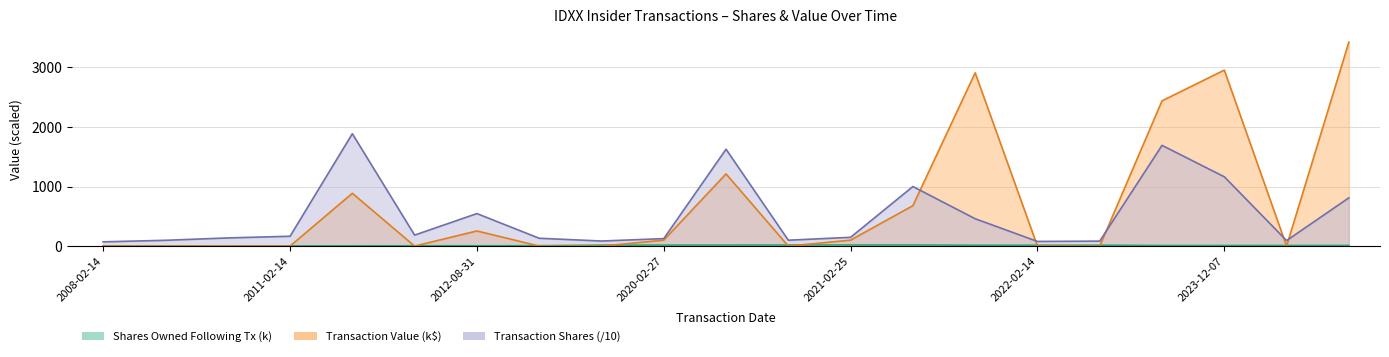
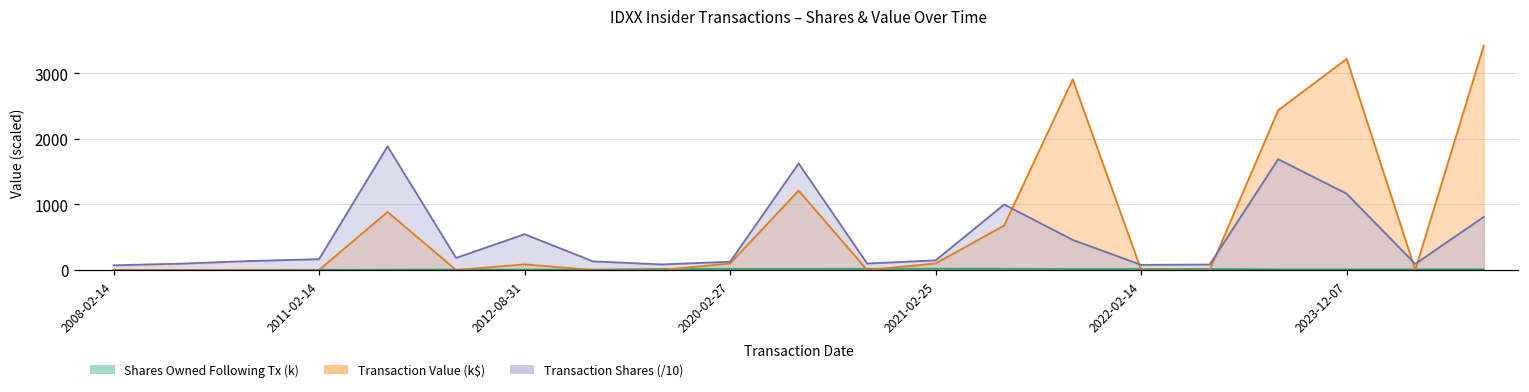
Transaction Value (k$), 2012-08-31: 300 -> 100
Transaction Value (k$), 2023-12-07: 3000 -> 3200
